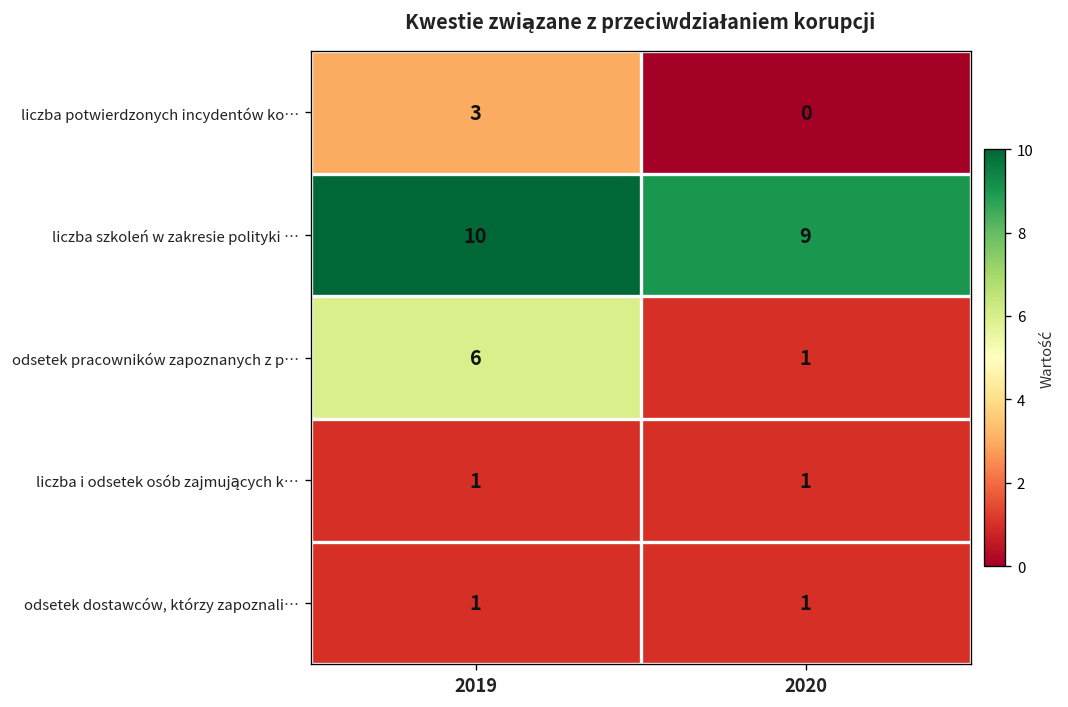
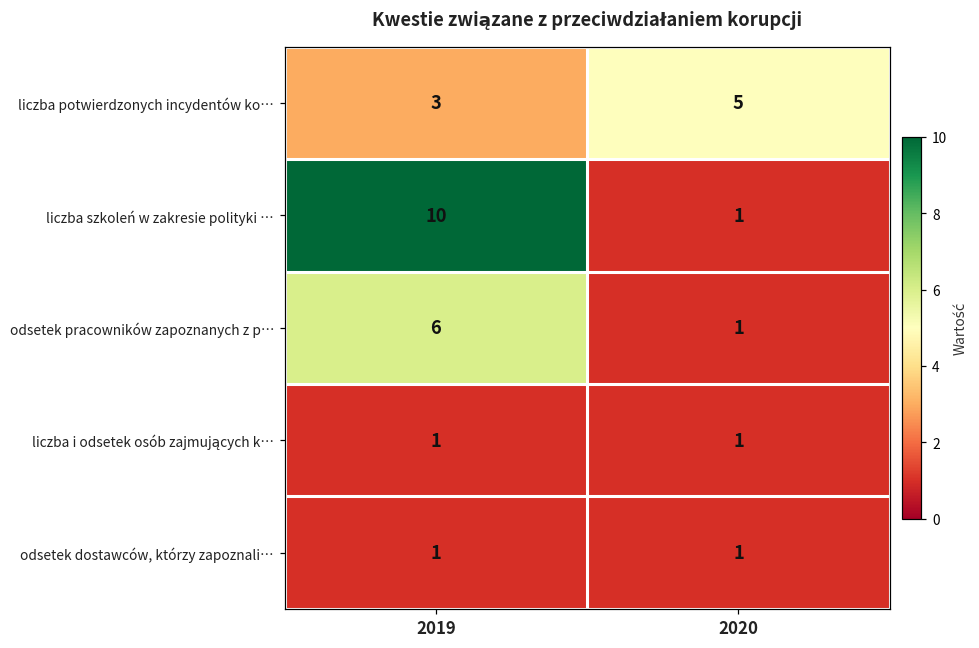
liczba potwierdzonych incydentów ko…, 2020: 0 -> 5
liczba szkoleń w zakresie polityki …, 2020: 9 -> 1
